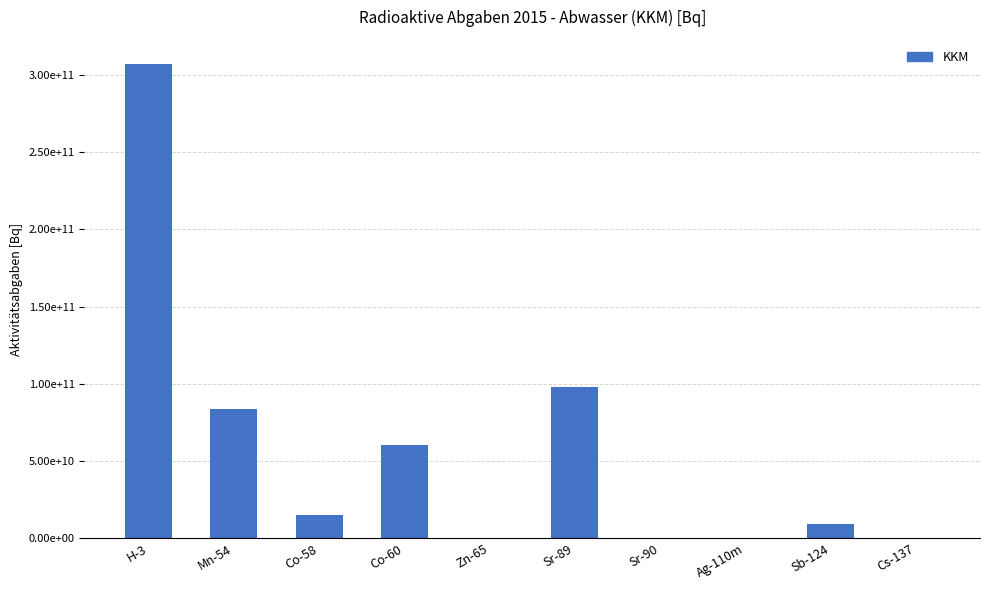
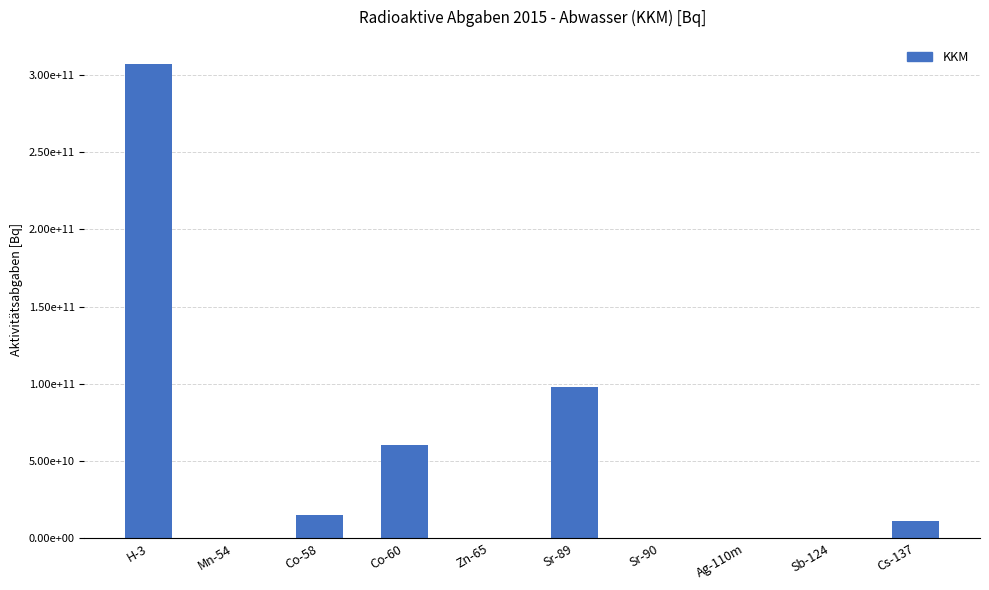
Mn-54: 84000000000 -> 0
Sb-124: 9000000000 -> 0
Cs-137: 0 -> 11000000000
